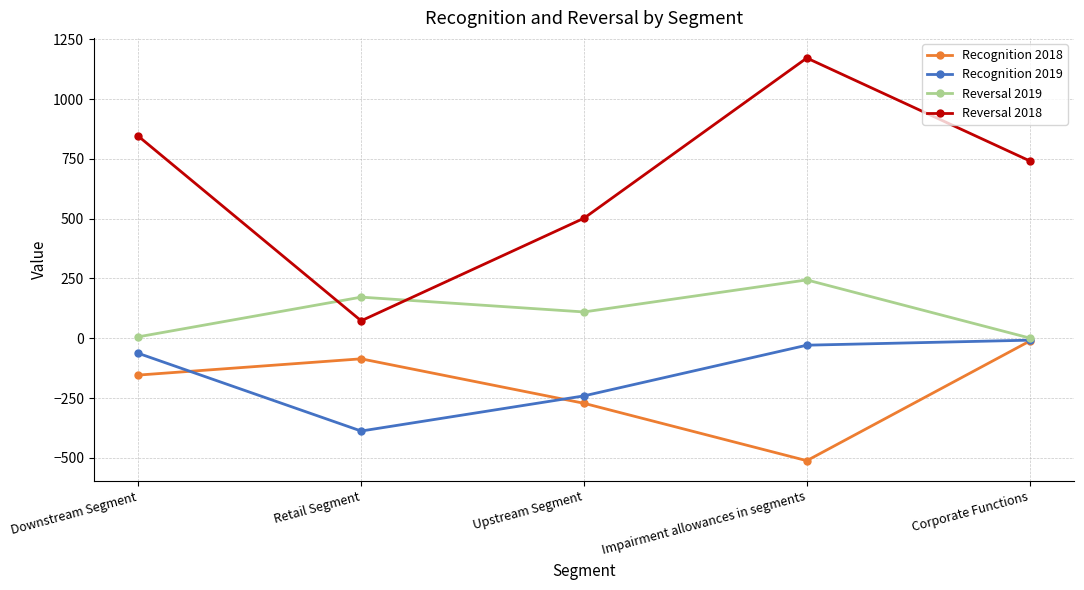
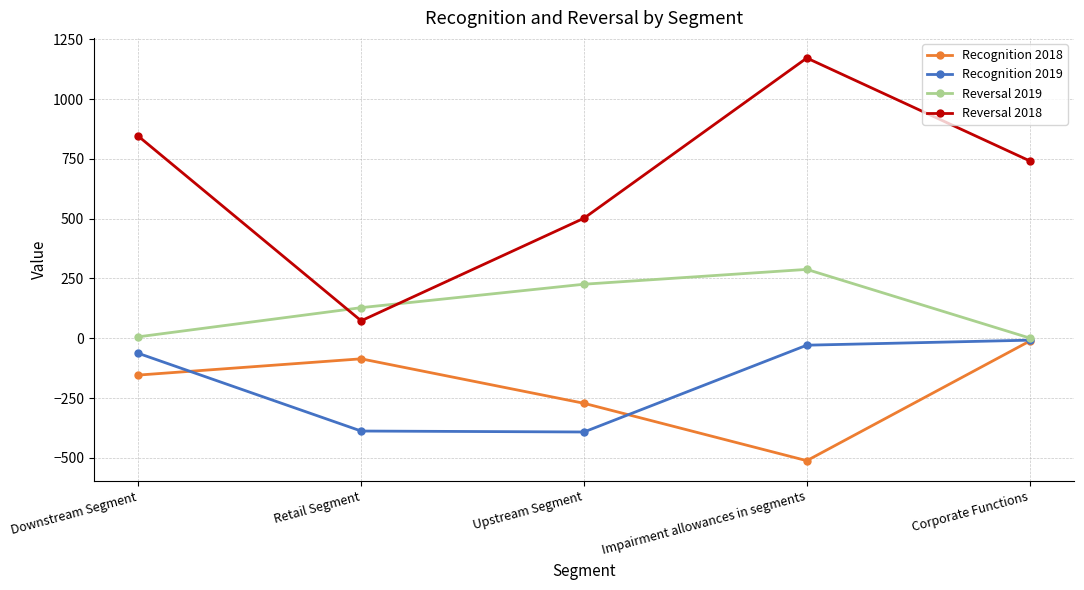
Reversal 2019, Retail Segment: 170 -> 130
Recognition 2019, Upstream Segment: -240 -> -390
Reversal 2019, Upstream Segment: 110 -> 230
Reversal 2019, Impairment allowances in segments: 240 -> 290
